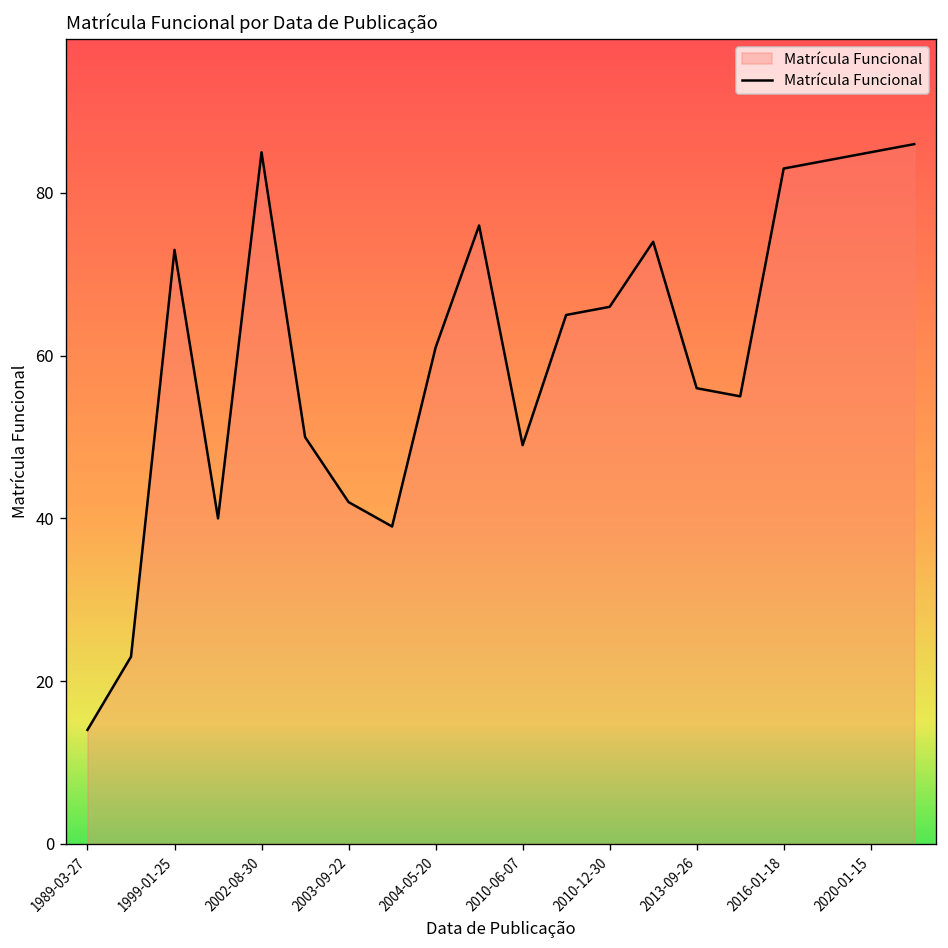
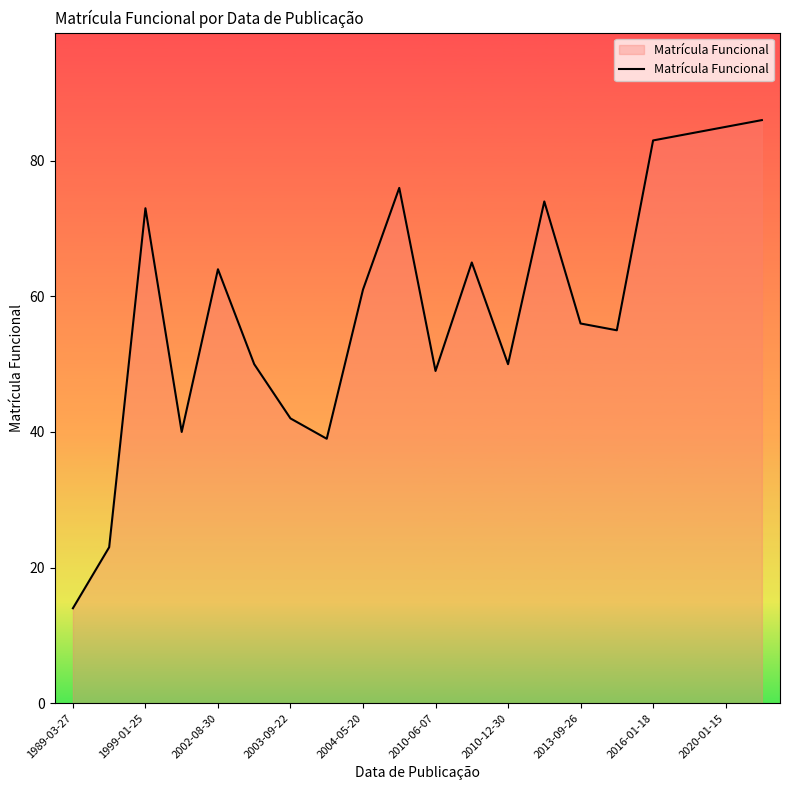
2002-08-30: 85 -> 64
2010-12-30: 66 -> 50
